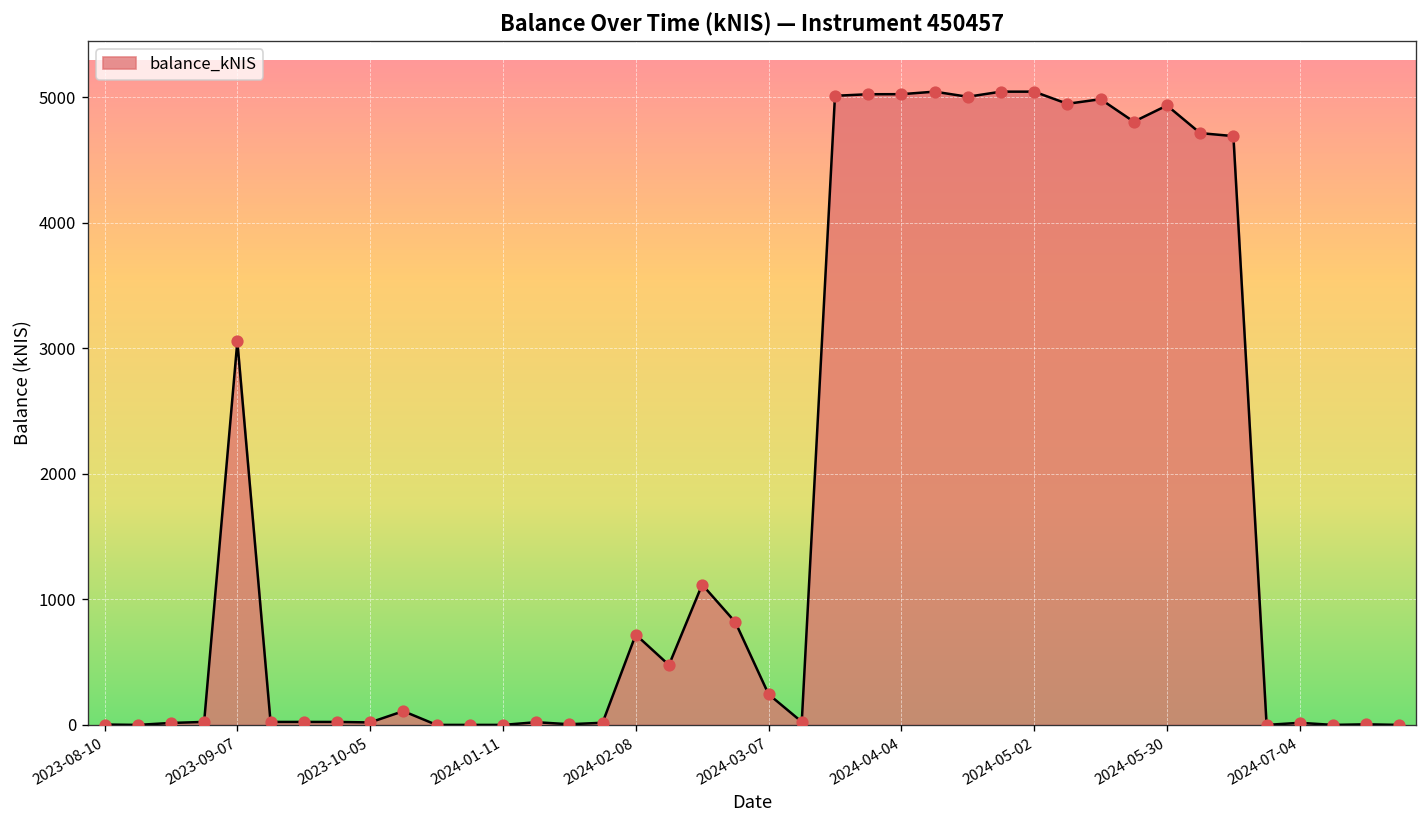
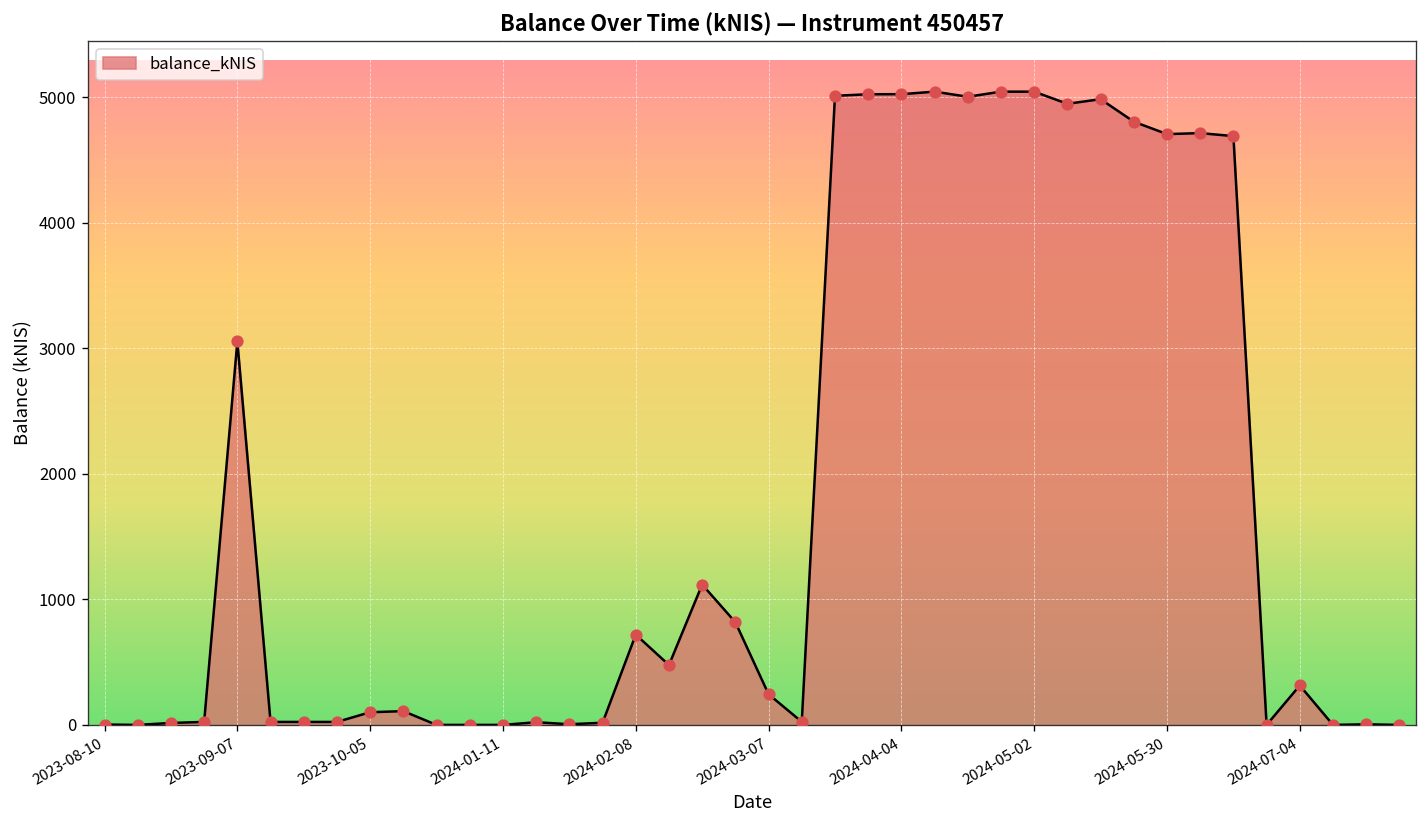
2023-10-05: 20 -> 100
2024-05-30: 4930 -> 4710
2024-07-04: 20 -> 310
